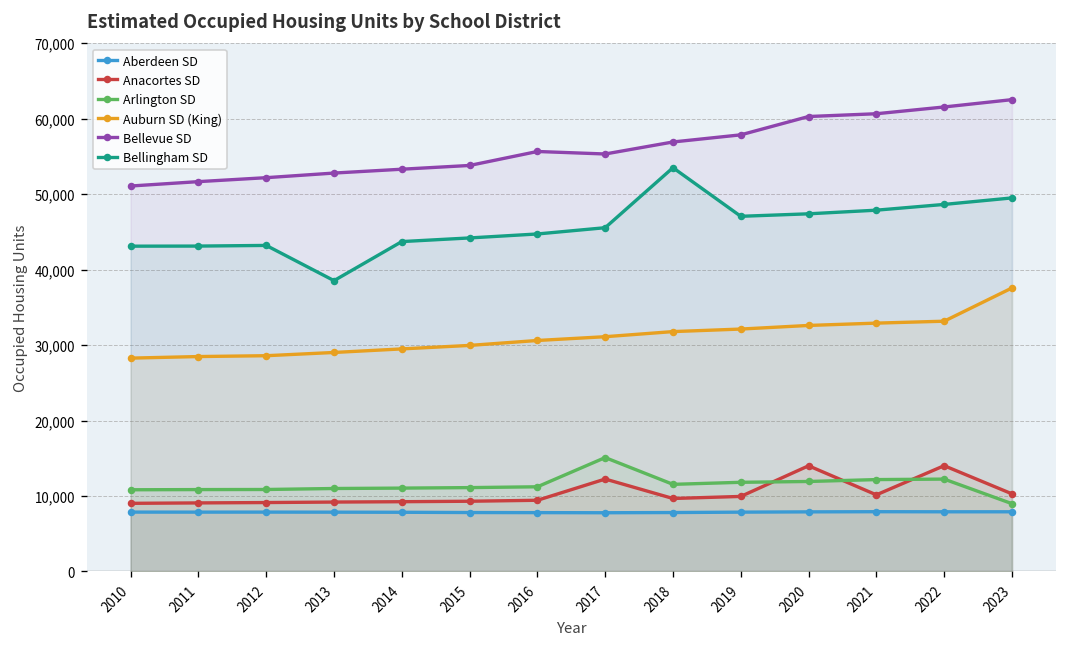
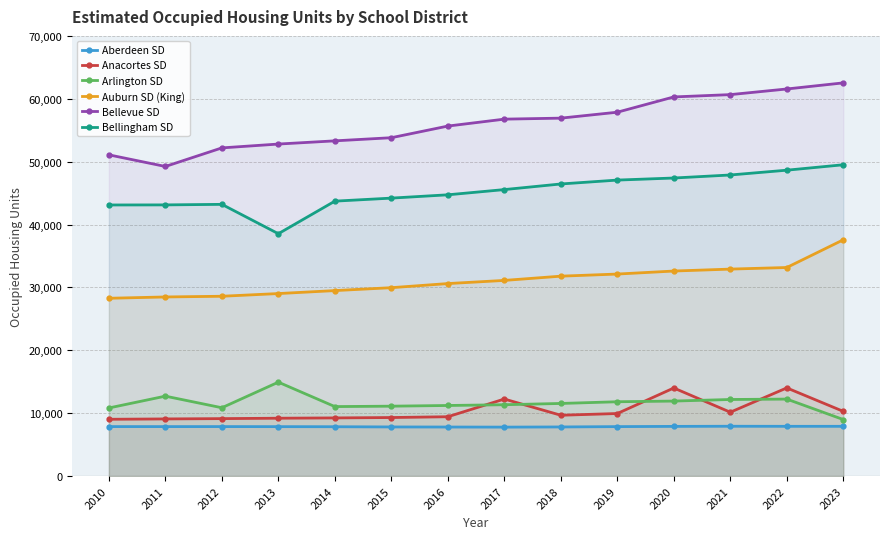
Arlington SD, 2011: 11,000 -> 13,000
Bellevue SD, 2011: 52,000 -> 49,000
Arlington SD, 2013: 11,000 -> 15,000
Arlington SD, 2017: 15,000 -> 11,000
Bellevue SD, 2017: 55,000 -> 57,000
Bellingham SD, 2018: 54,000 -> 46,000
